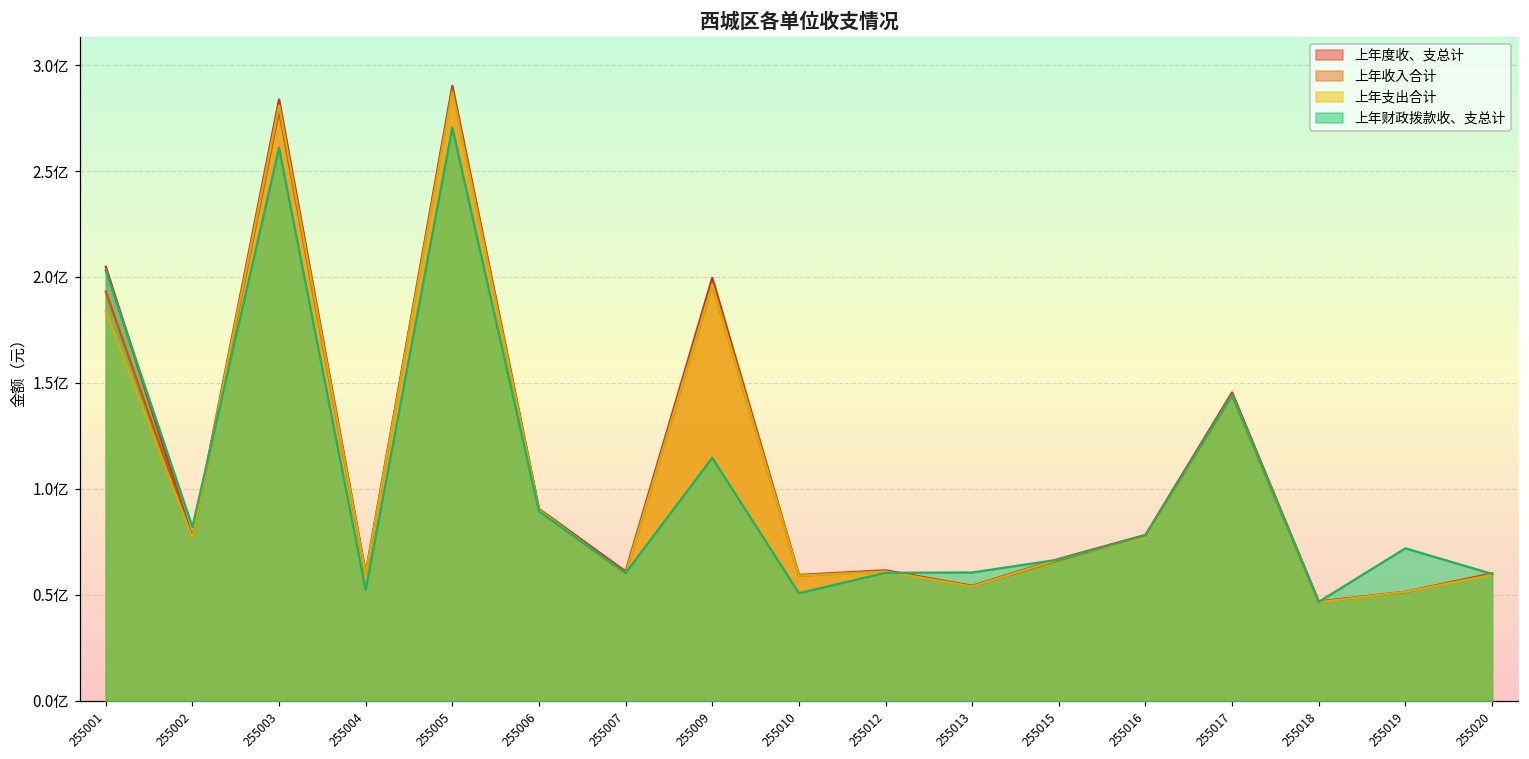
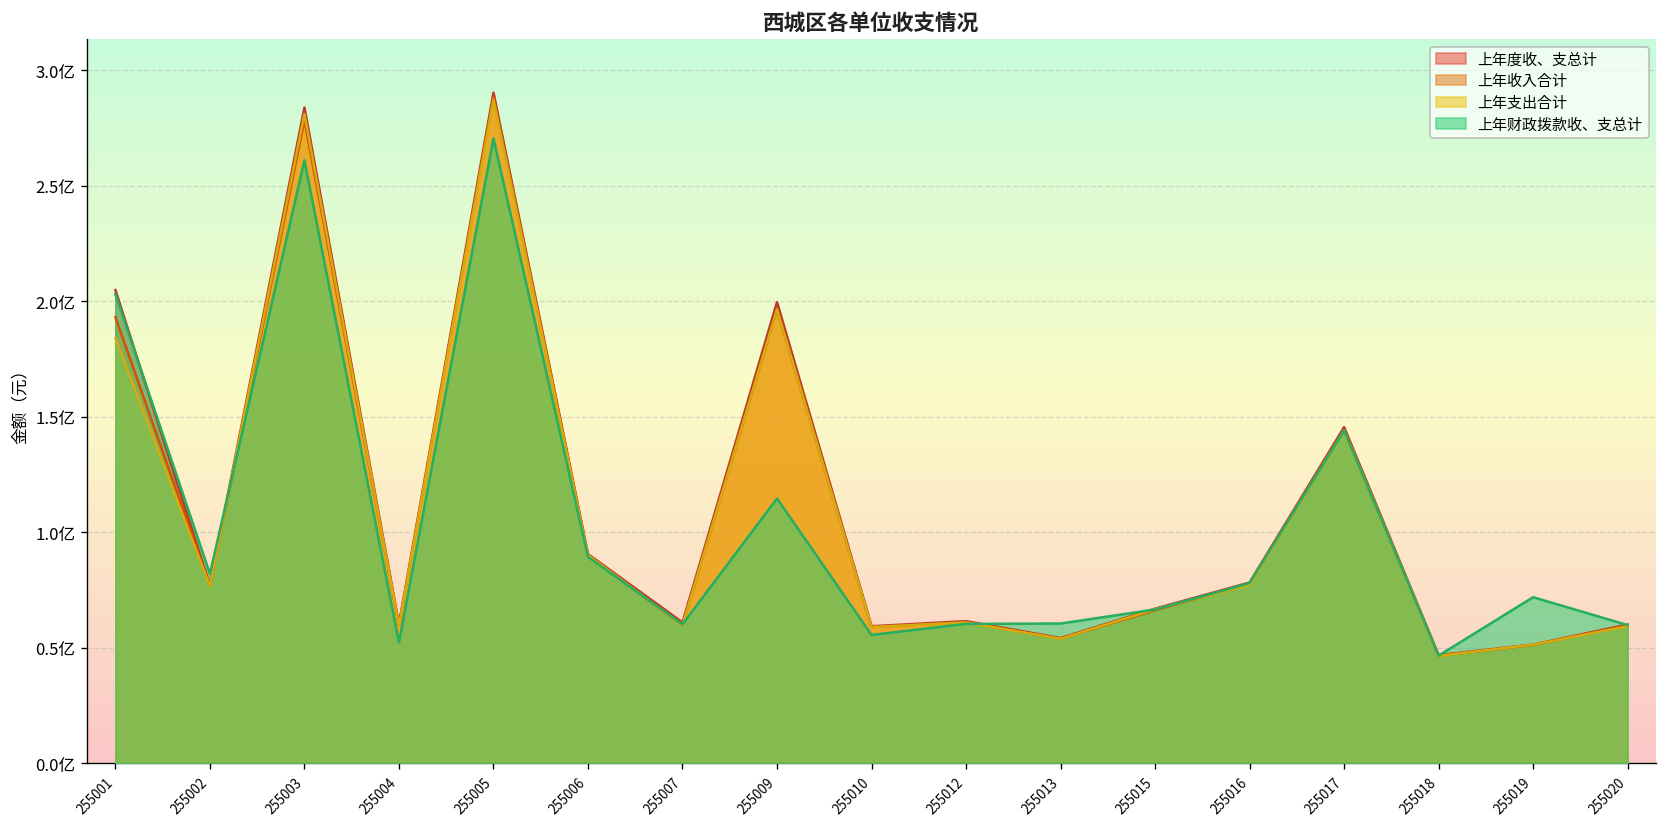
上年财政拨款收、支总计, 255010: 0.51亿 -> 0.56亿
